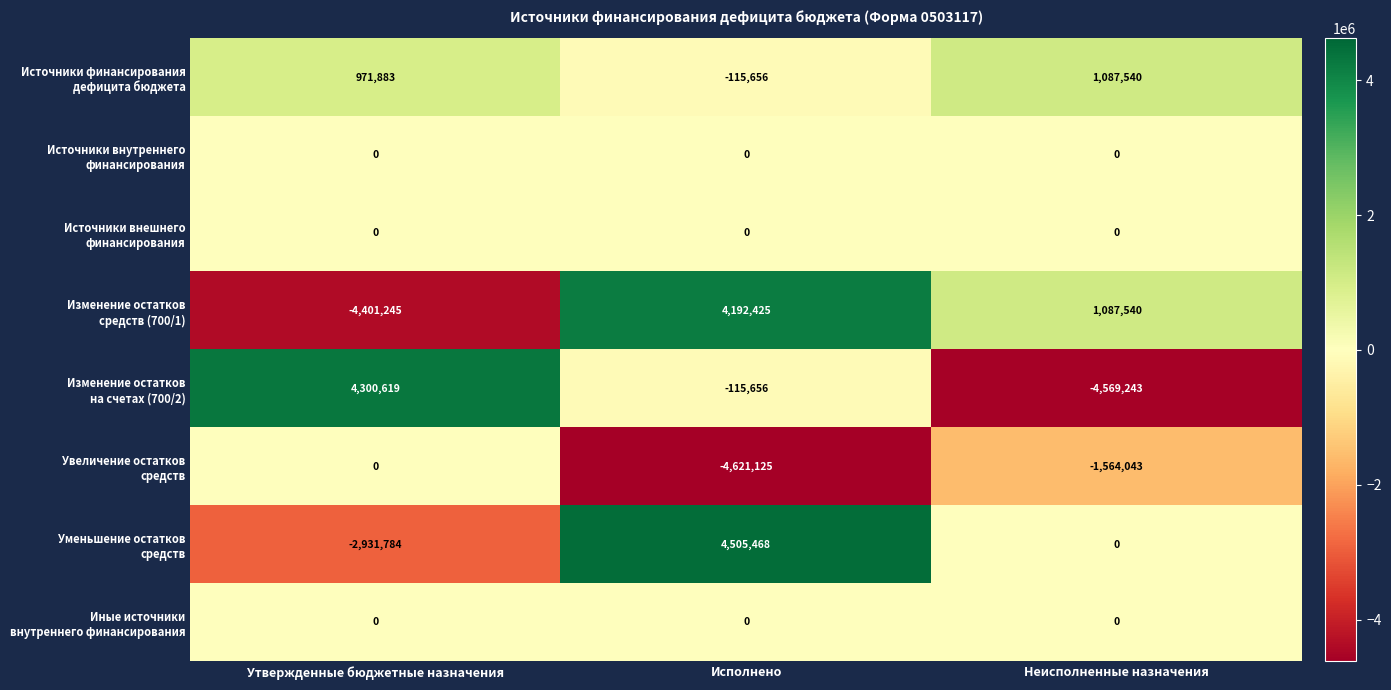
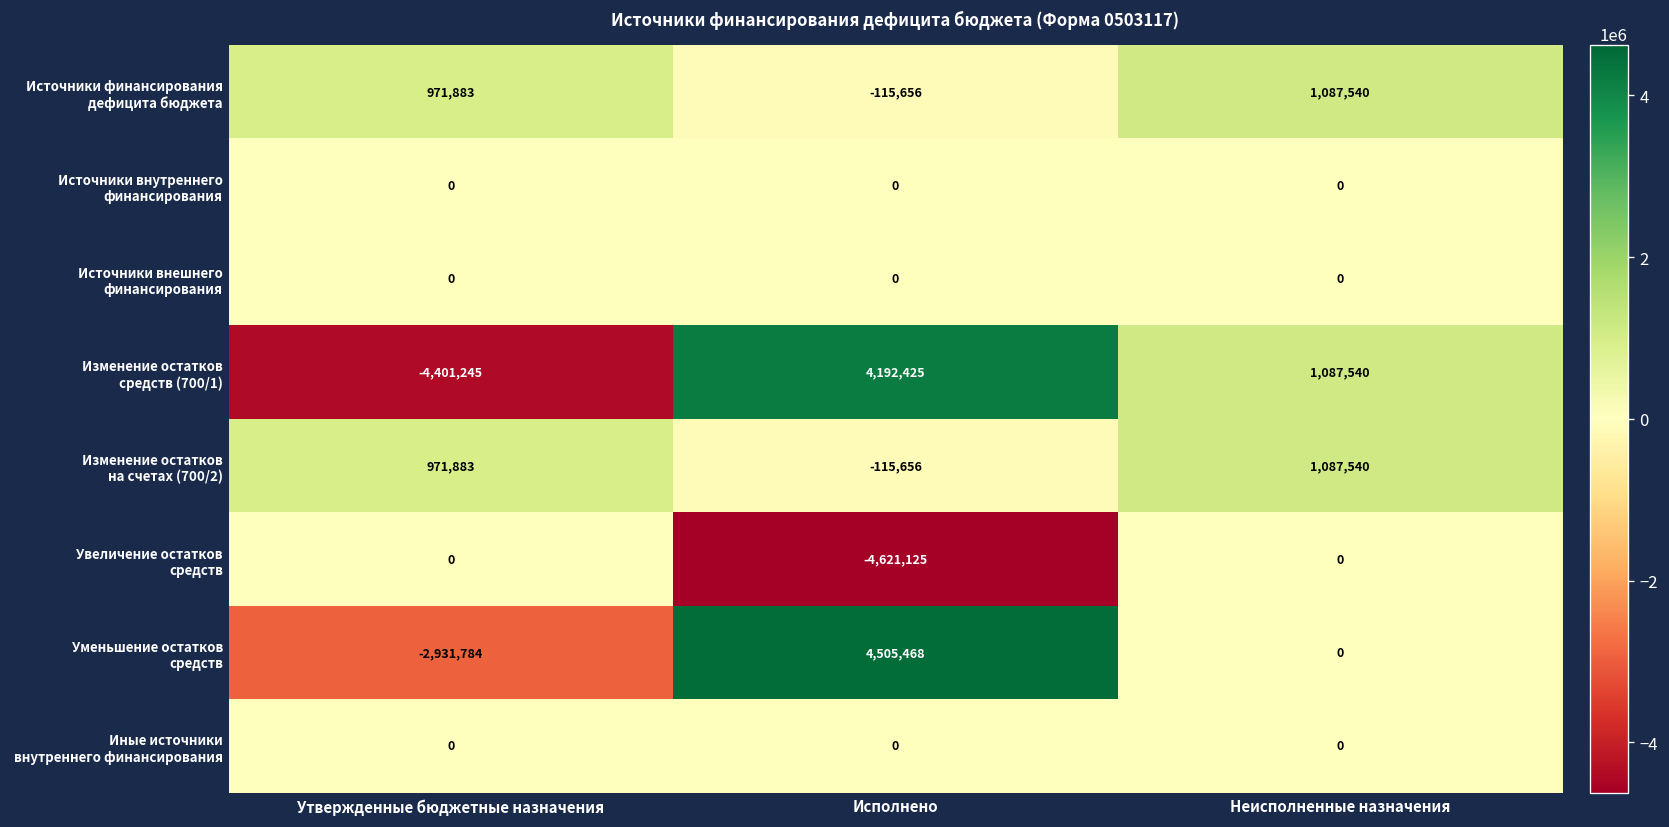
Изменение остатков на счетах (700/2), Утвержденные бюджетные назначения: 4,300,619 -> 971,883
Изменение остатков на счетах (700/2), Неисполненные назначения: -4,569,243 -> 1,087,540
Увеличение остатков средств, Неисполненные назначения: -1,564,043 -> 0
